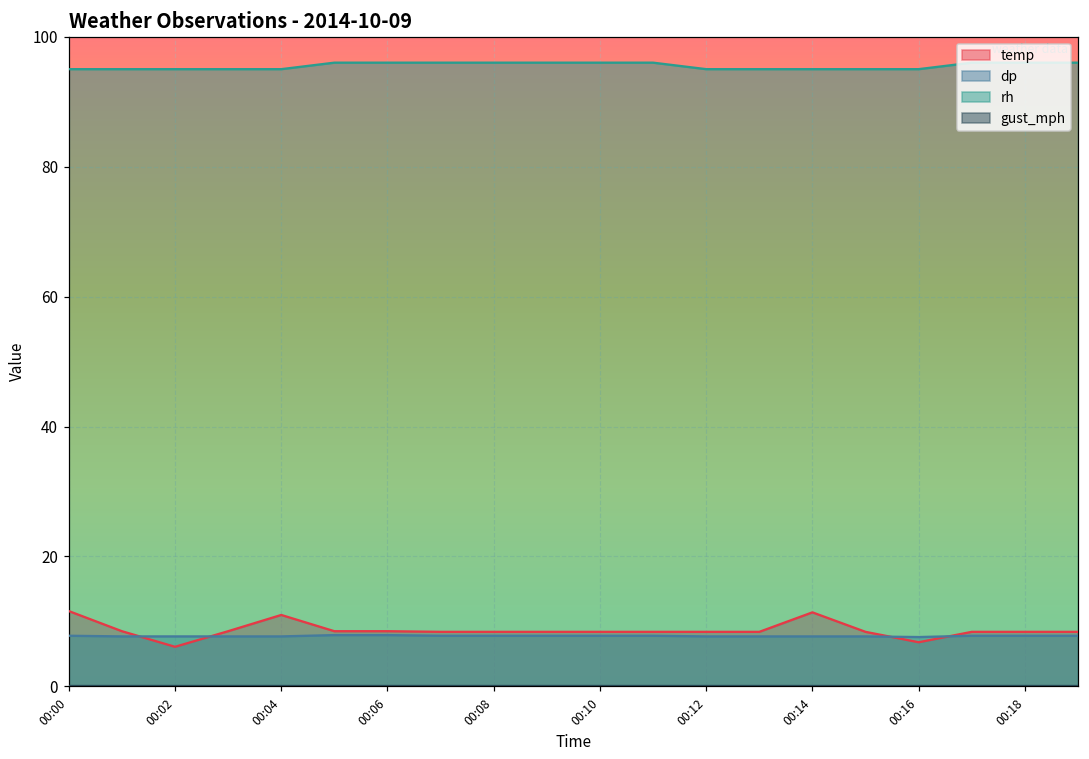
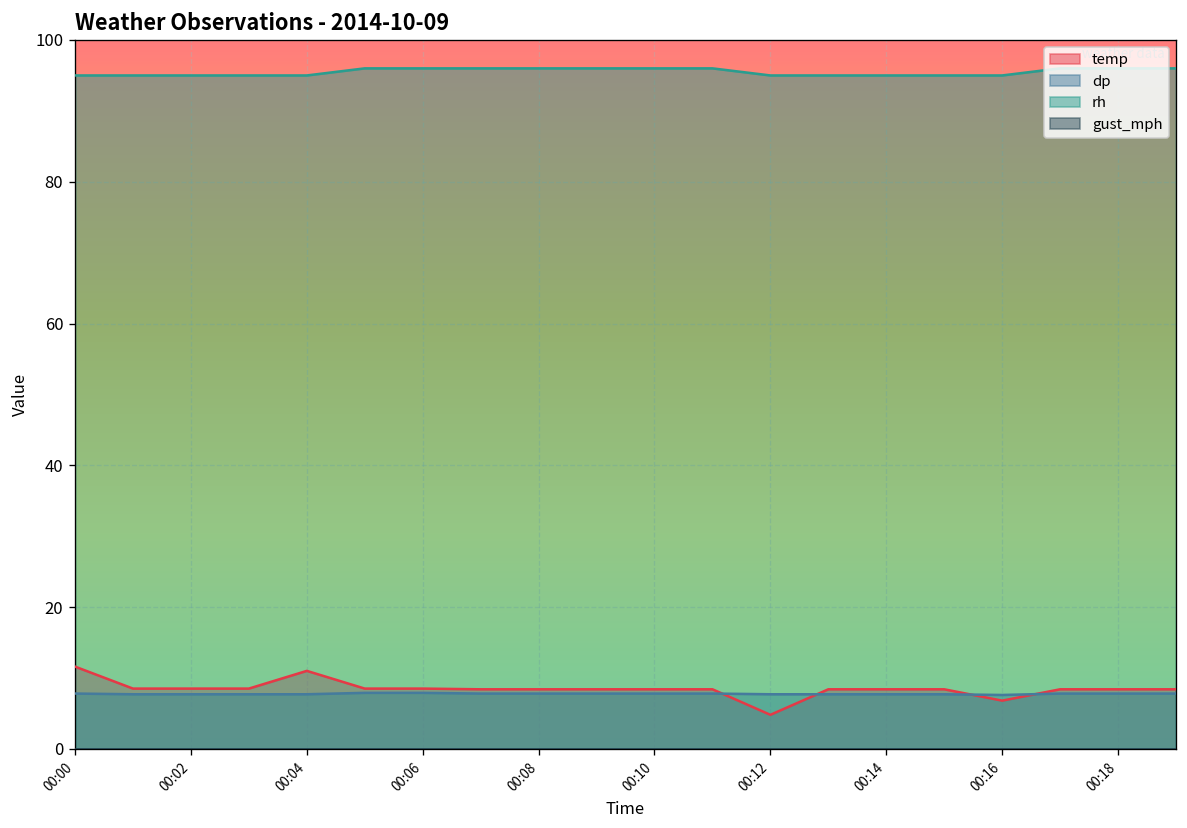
temp, 00:02: 6 -> 9
temp, 00:12: 8 -> 5
temp, 00:14: 11 -> 8
